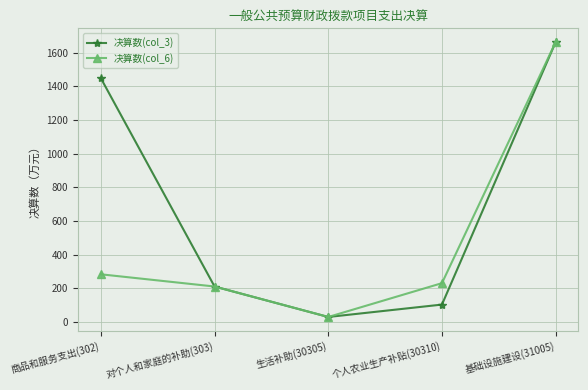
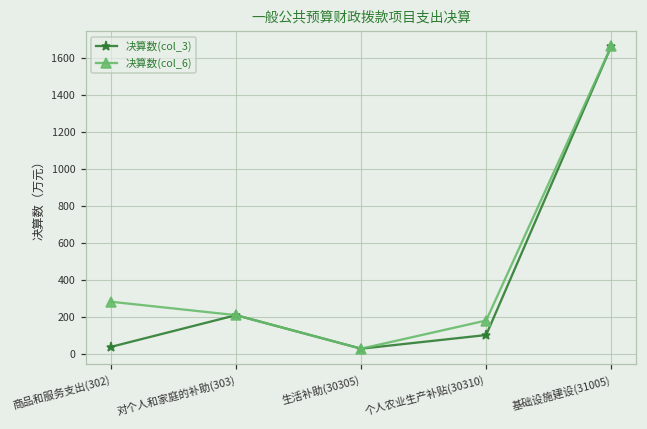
决算数(col_3), 商品和服务支出(302): 1450 -> 40
决算数(col_6), 个人农业生产补贴(30310): 230 -> 180
